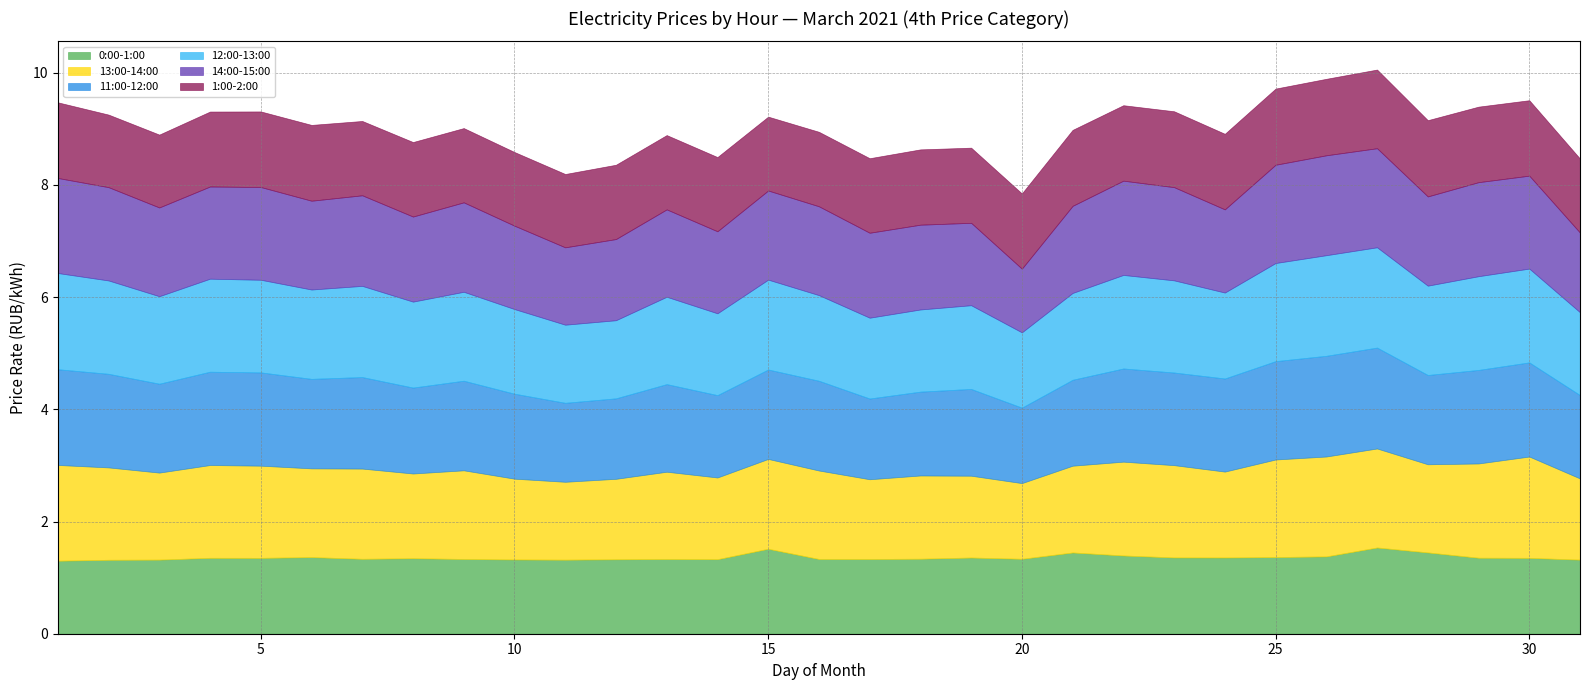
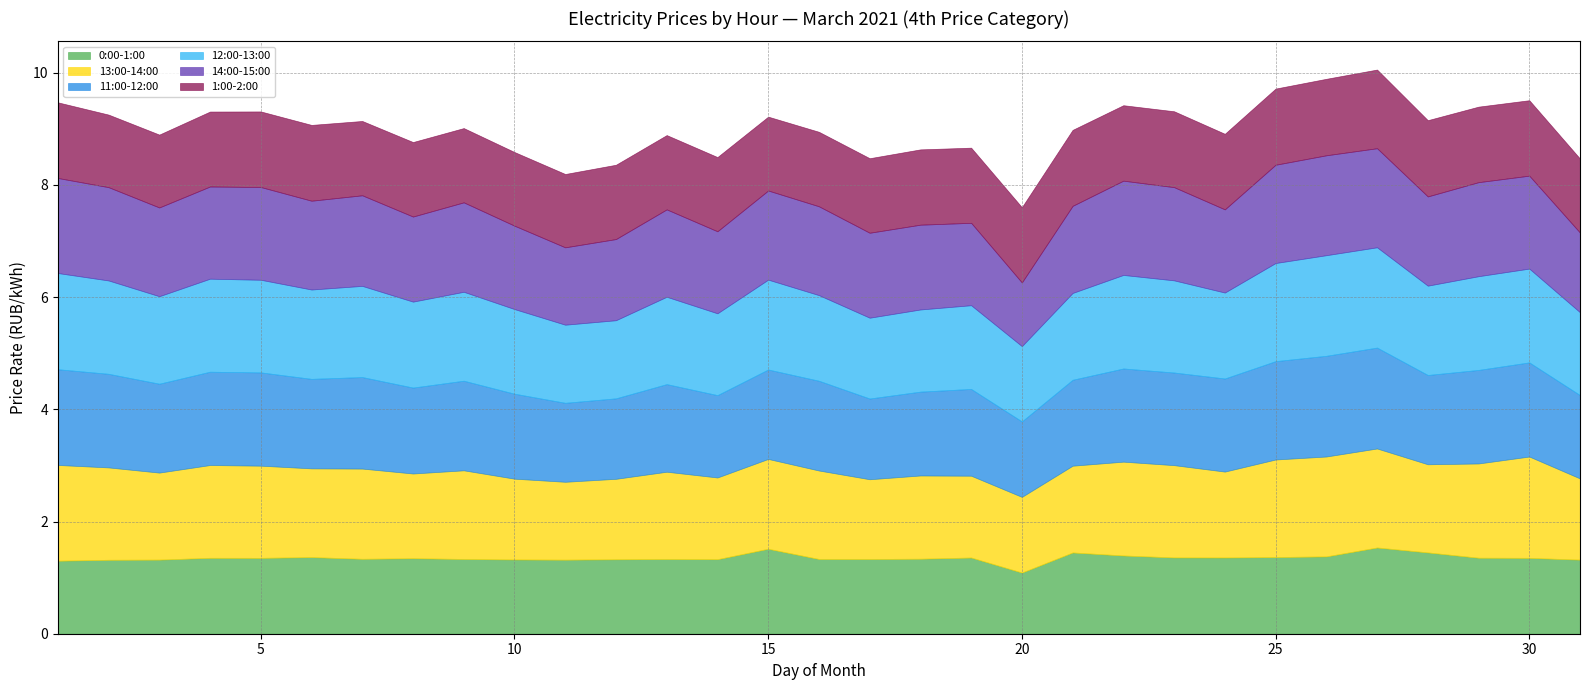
0:00-1:00, 20: 1.3 -> 1.1
